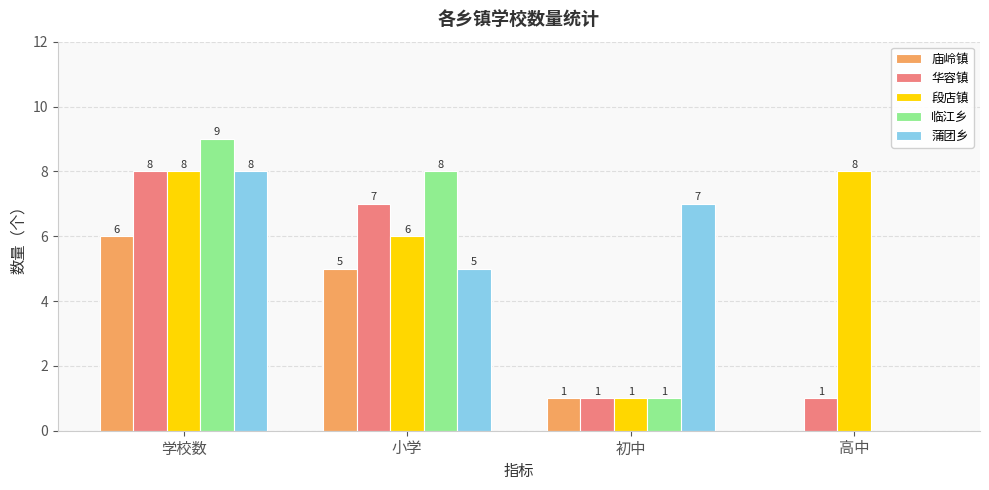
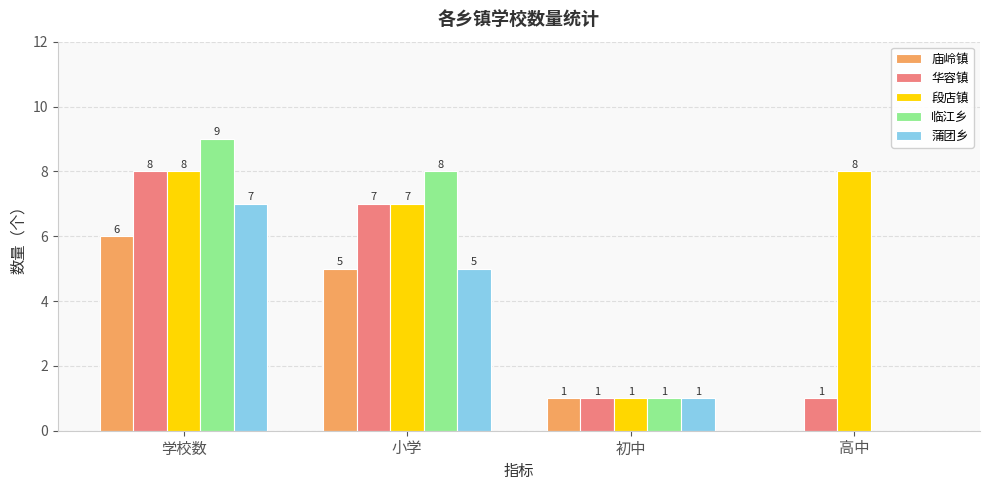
蒲团乡, 学校数: 8 -> 7
段店镇, 小学: 6 -> 7
蒲团乡, 初中: 7 -> 1
